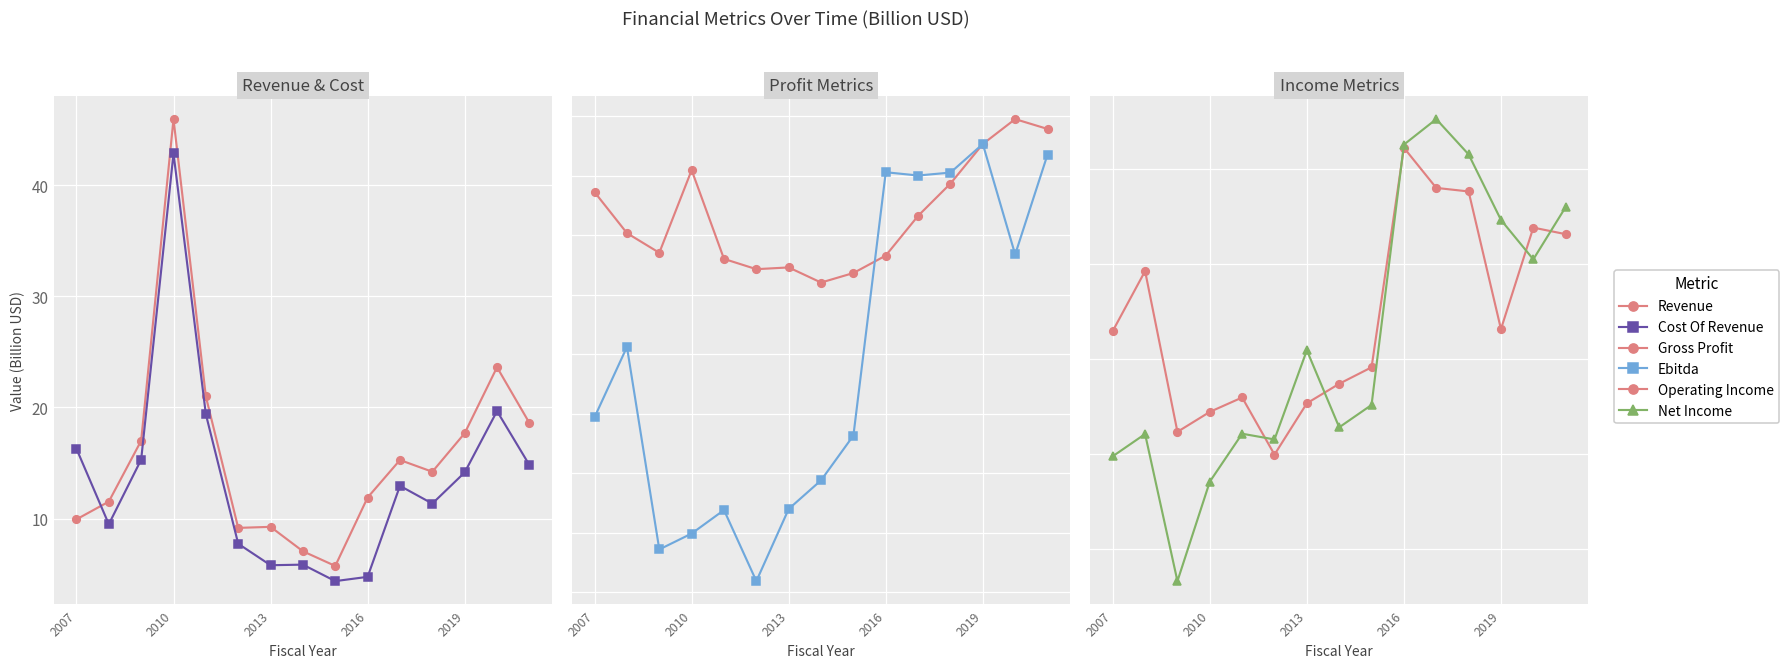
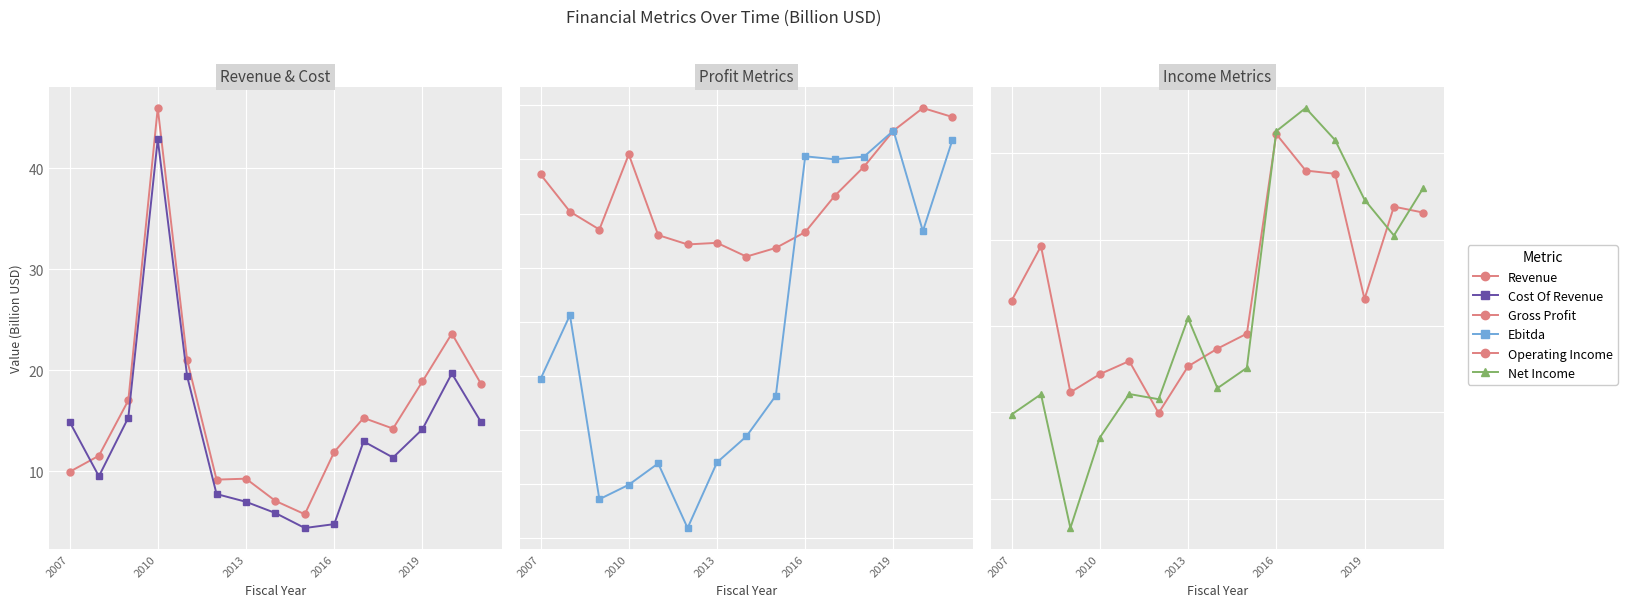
Revenue & Cost, Cost Of Revenue, 2007: 16.3 -> 14.9
Revenue & Cost, Cost Of Revenue, 2013: 5.8 -> 7.0
Revenue & Cost, Revenue, 2019: 17.7 -> 18.9
